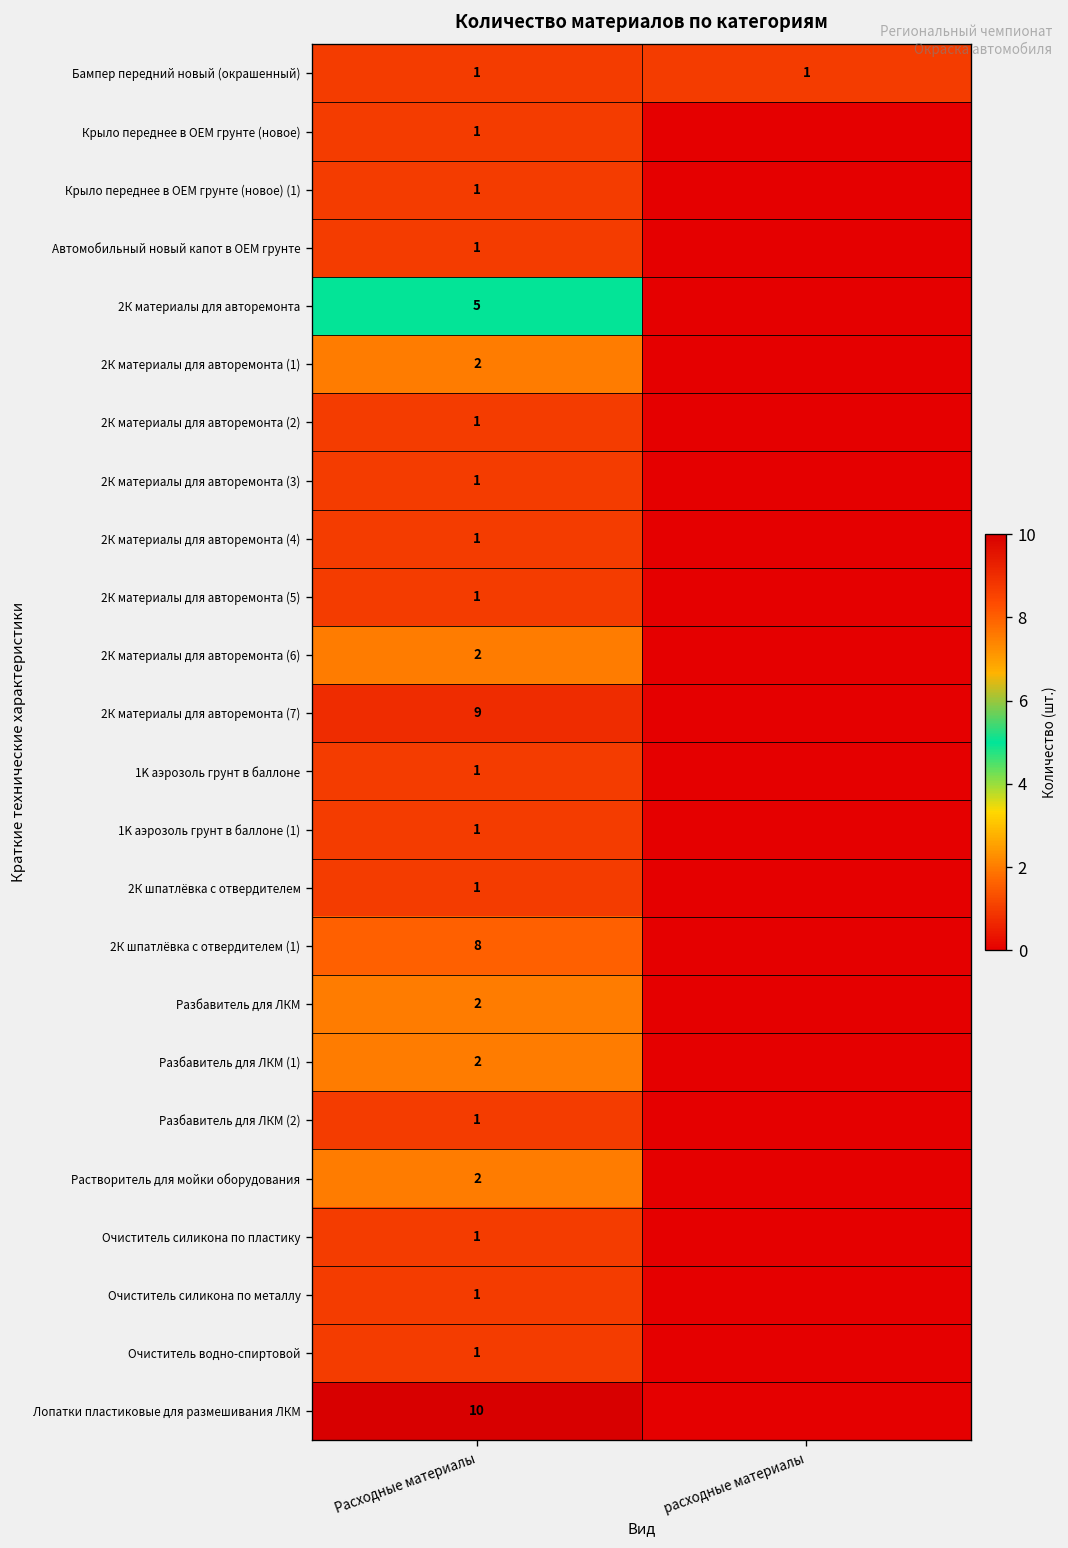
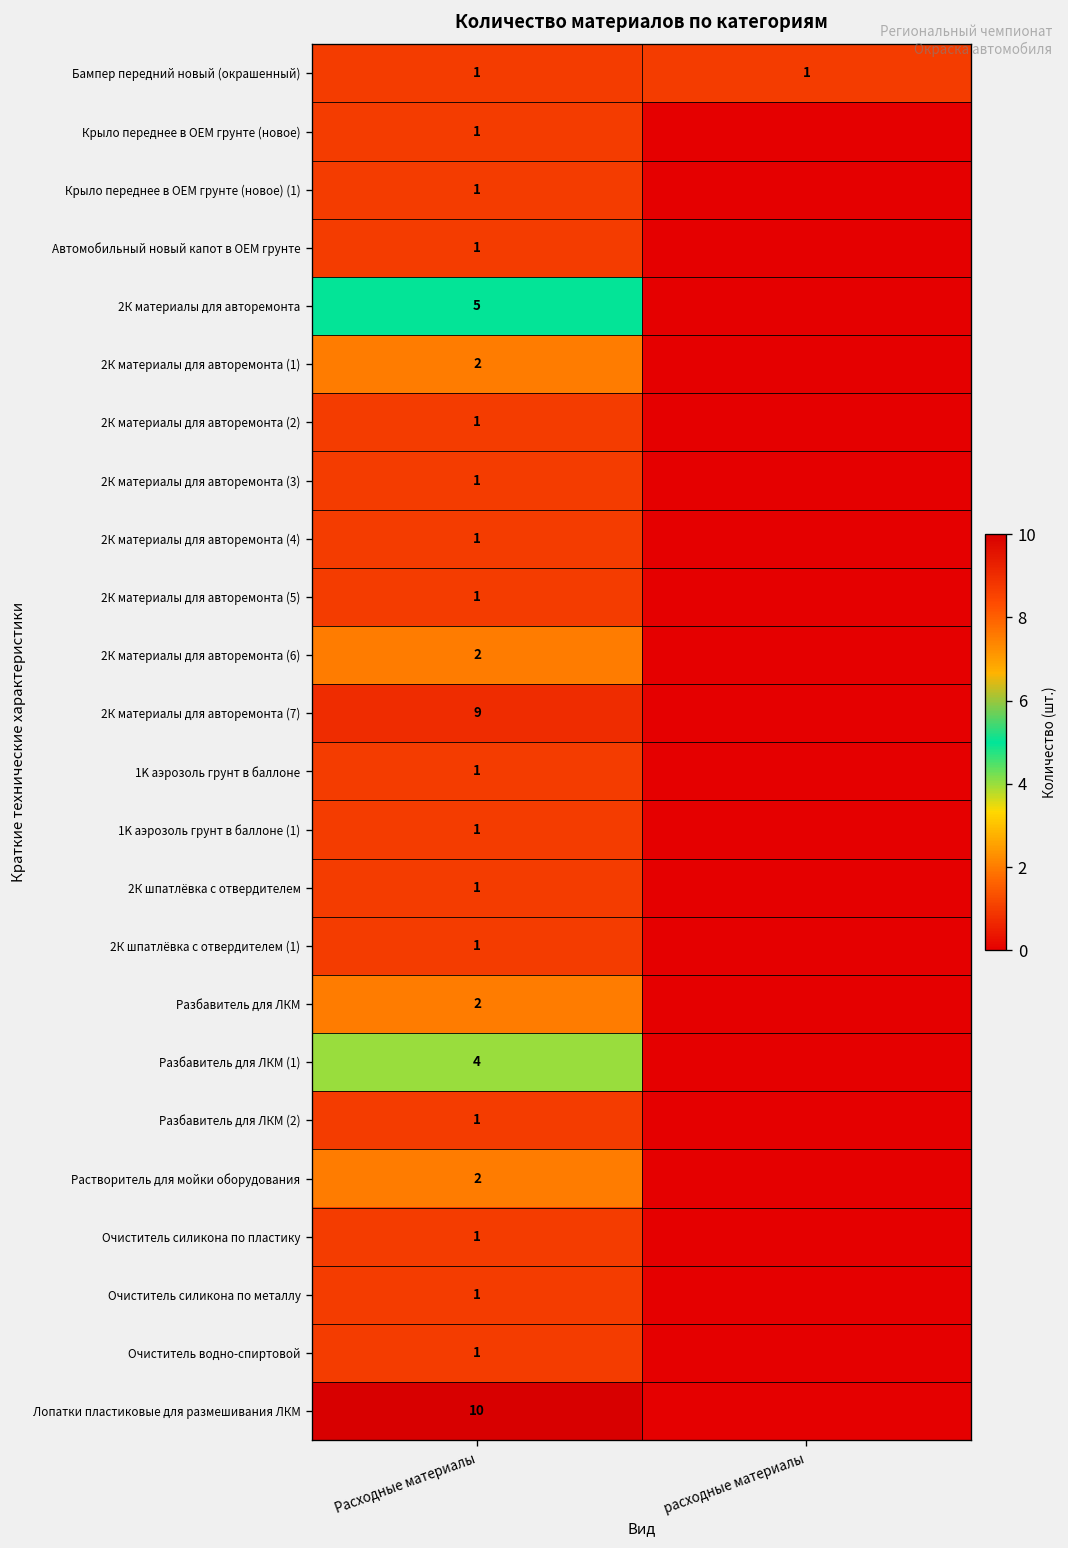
2К шпатлёвка с отвердителем (1), Расходные материалы: 8 -> 1
Разбавитель для ЛКМ (1), Расходные материалы: 2 -> 4
